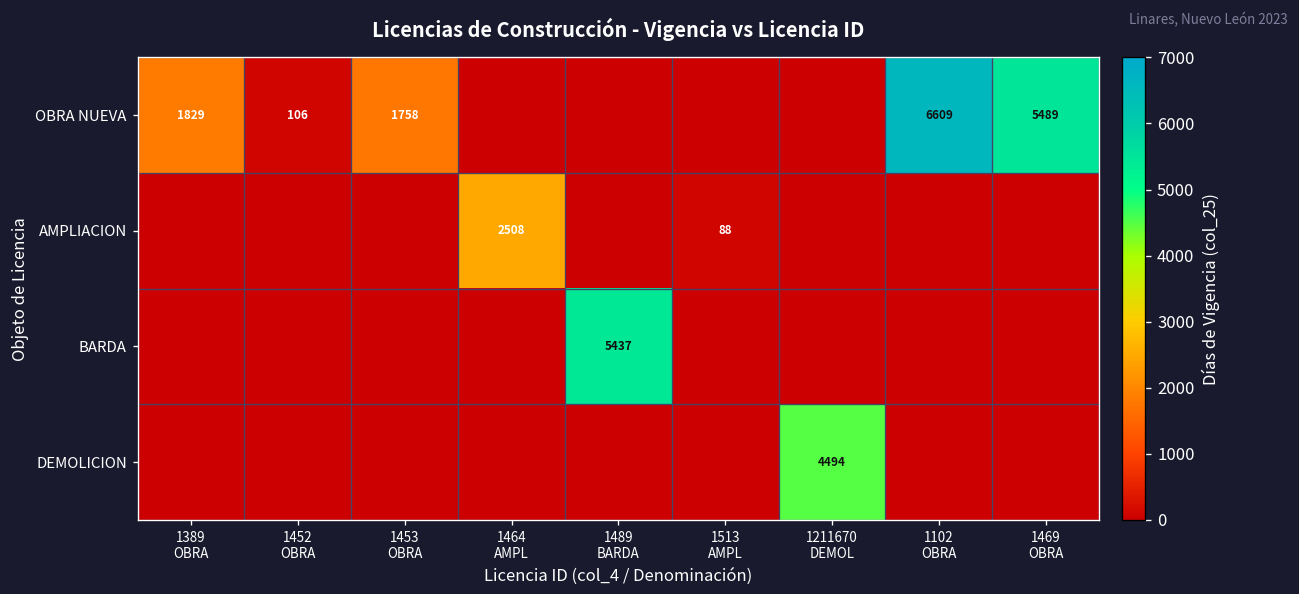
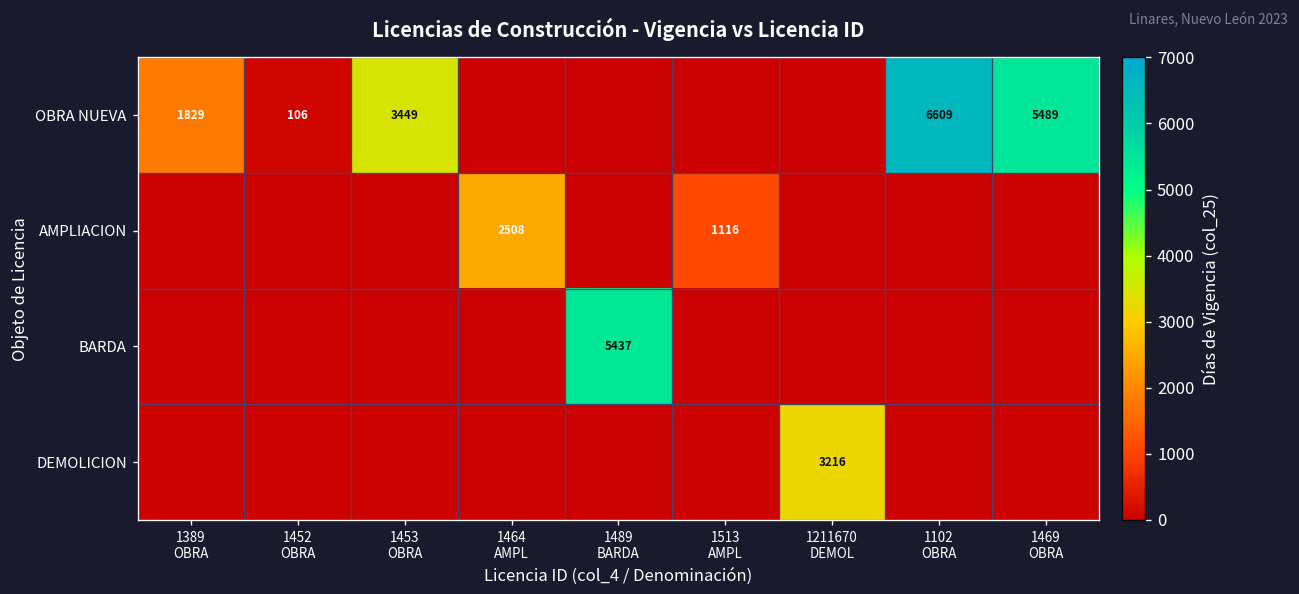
OBRA NUEVA, 1453 OBRA: 1758 -> 3449
AMPLIACION, 1513 AMPL: 88 -> 1116
DEMOLICION, 1211670 DEMOL: 4494 -> 3216
